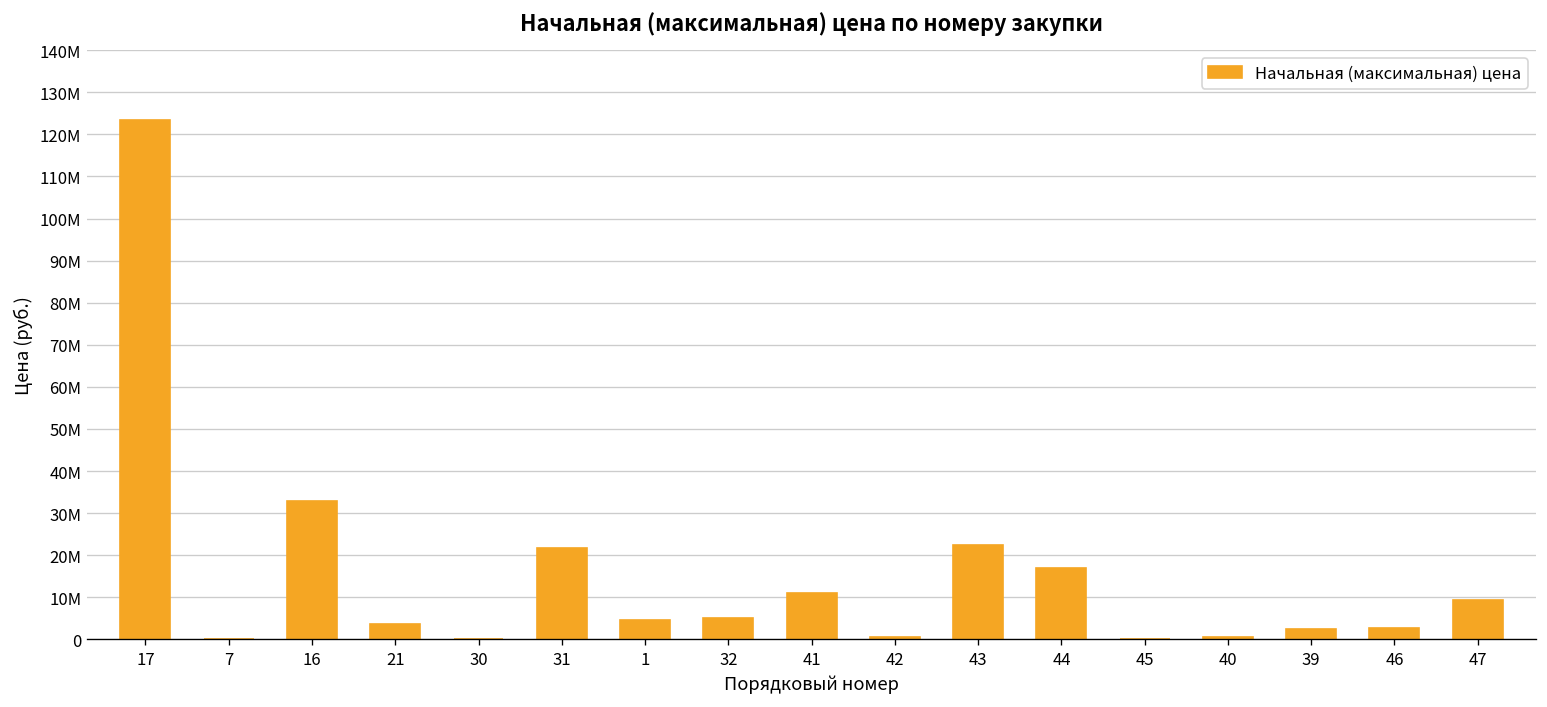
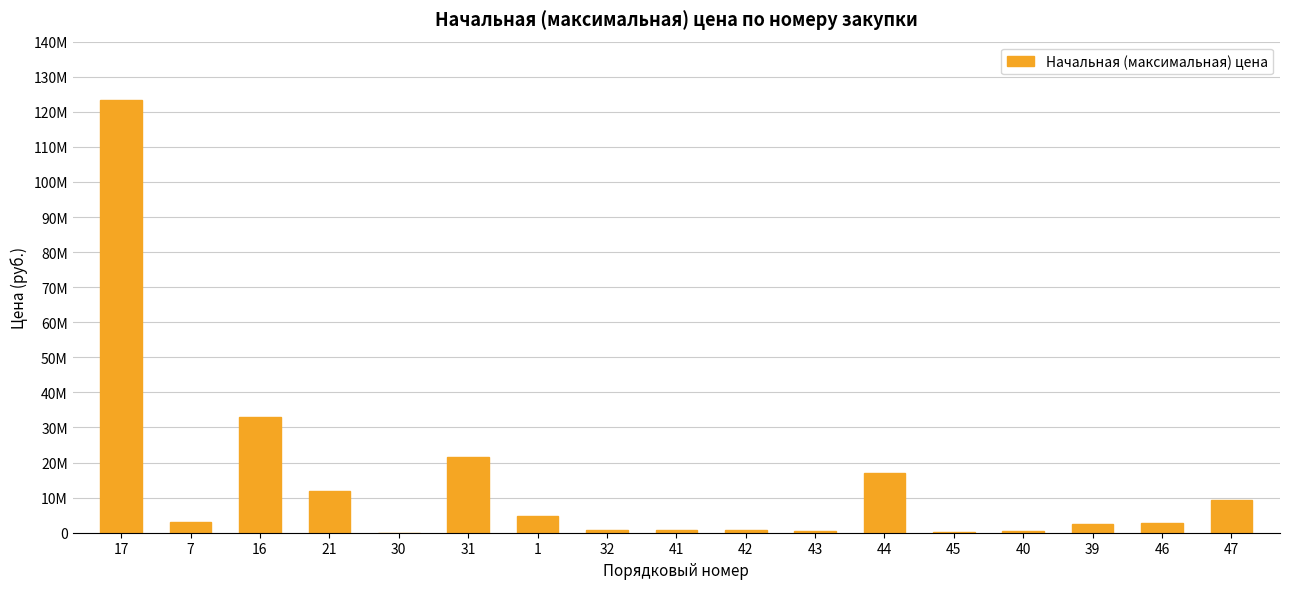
7: 0 -> 3000000
21: 4000000 -> 12000000
32: 5000000 -> 1000000
41: 11000000 -> 1000000
43: 23000000 -> 1000000
